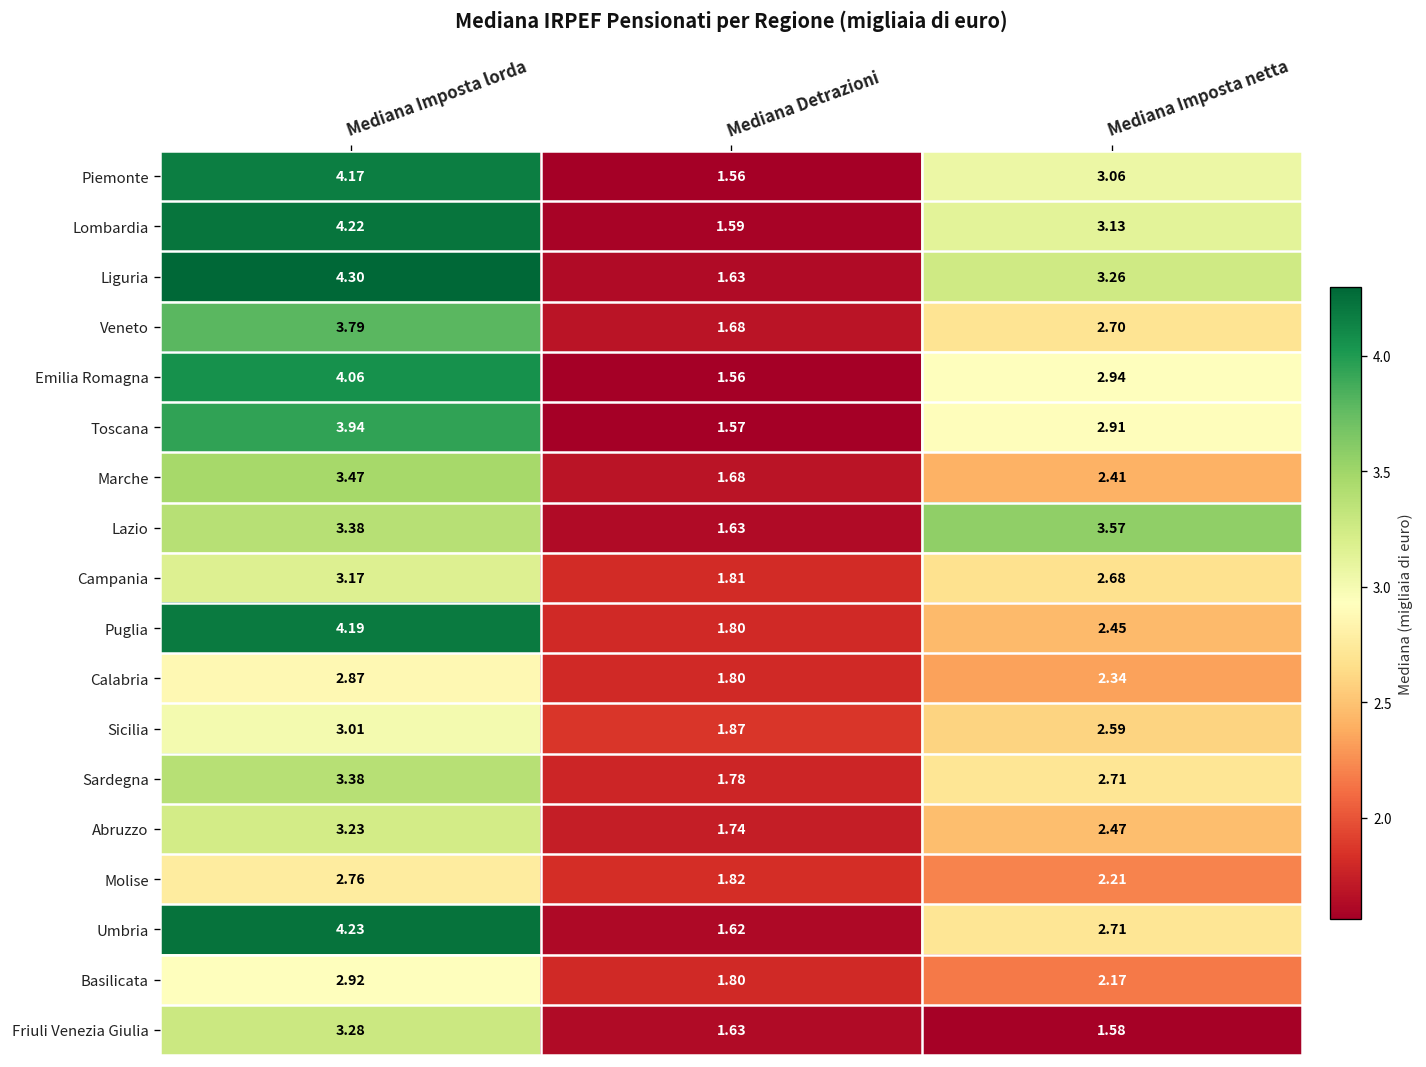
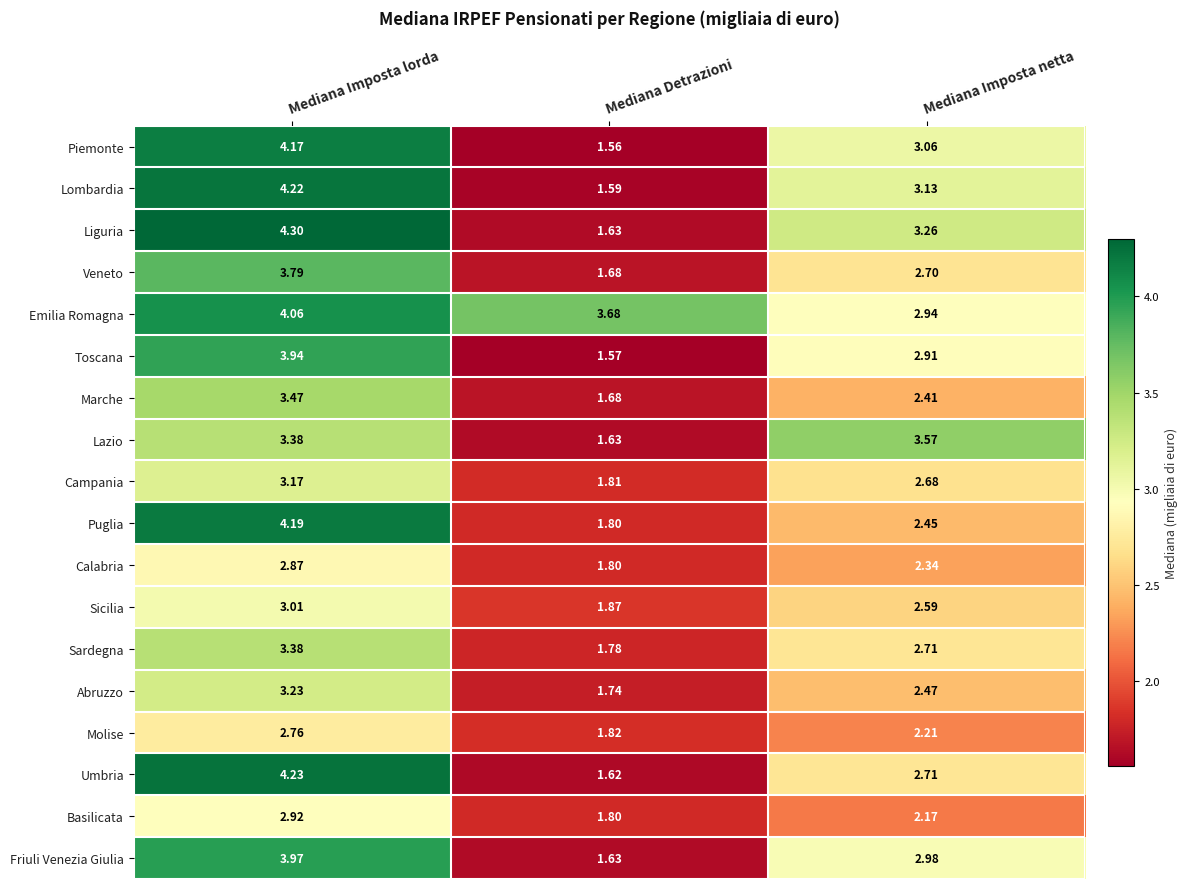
Emilia Romagna, Mediana Detrazioni: 1.56 -> 3.68
Friuli Venezia Giulia, Mediana Imposta lorda: 3.28 -> 3.97
Friuli Venezia Giulia, Mediana Imposta netta: 1.58 -> 2.98
